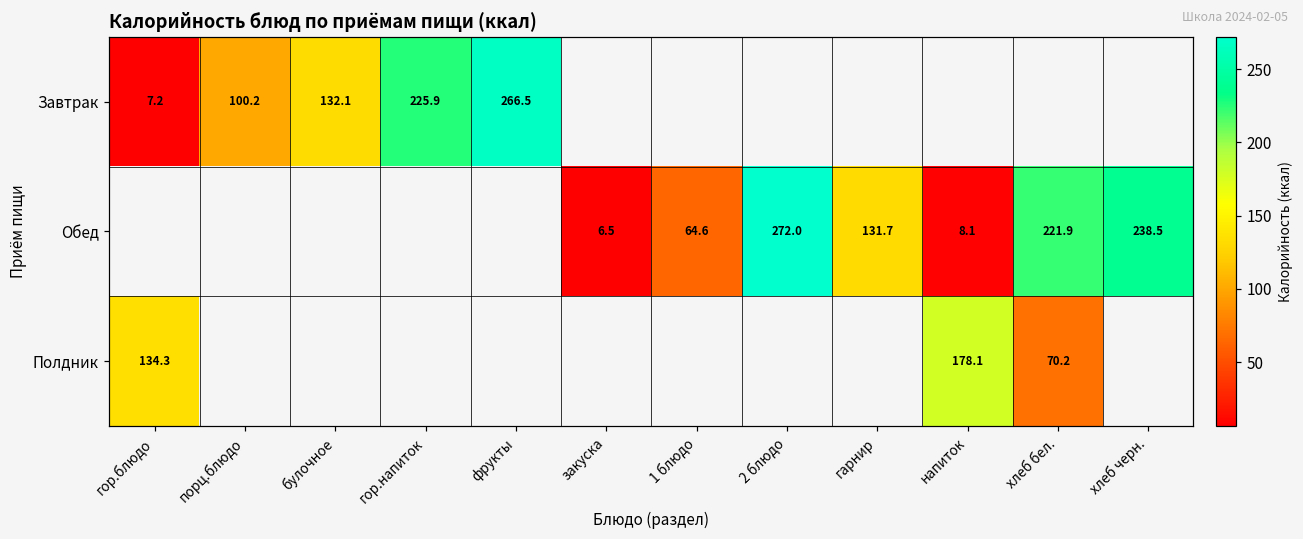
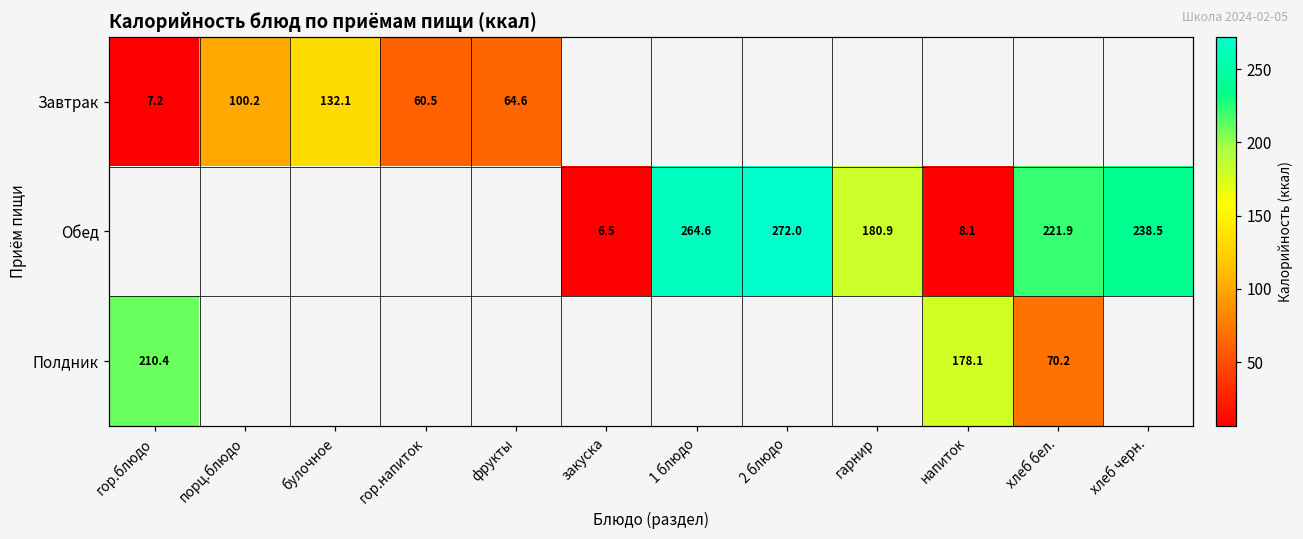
Завтрак, гор.напиток: 225.9 -> 60.5
Завтрак, фрукты: 266.5 -> 64.6
Обед, 1 блюдо: 64.6 -> 264.6
Обед, гарнир: 131.7 -> 180.9
Полдник, гор.блюдо: 134.3 -> 210.4
